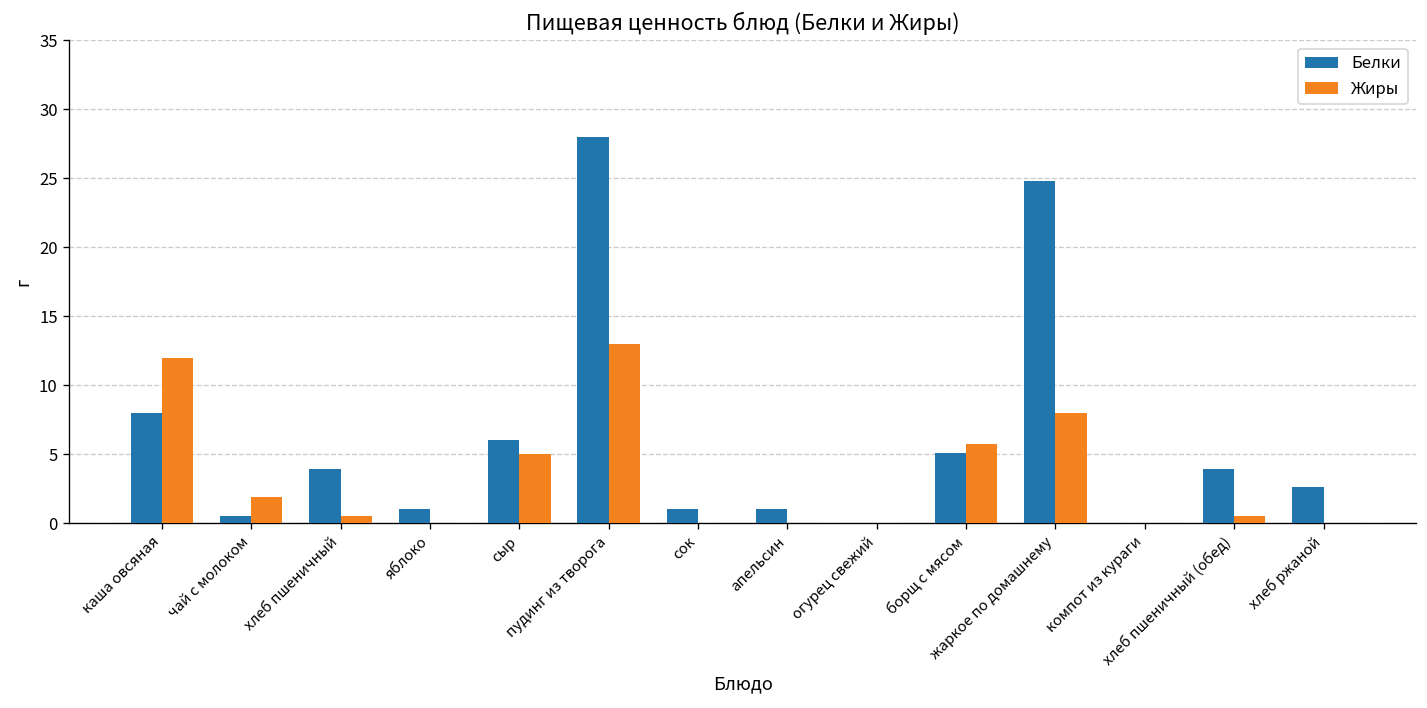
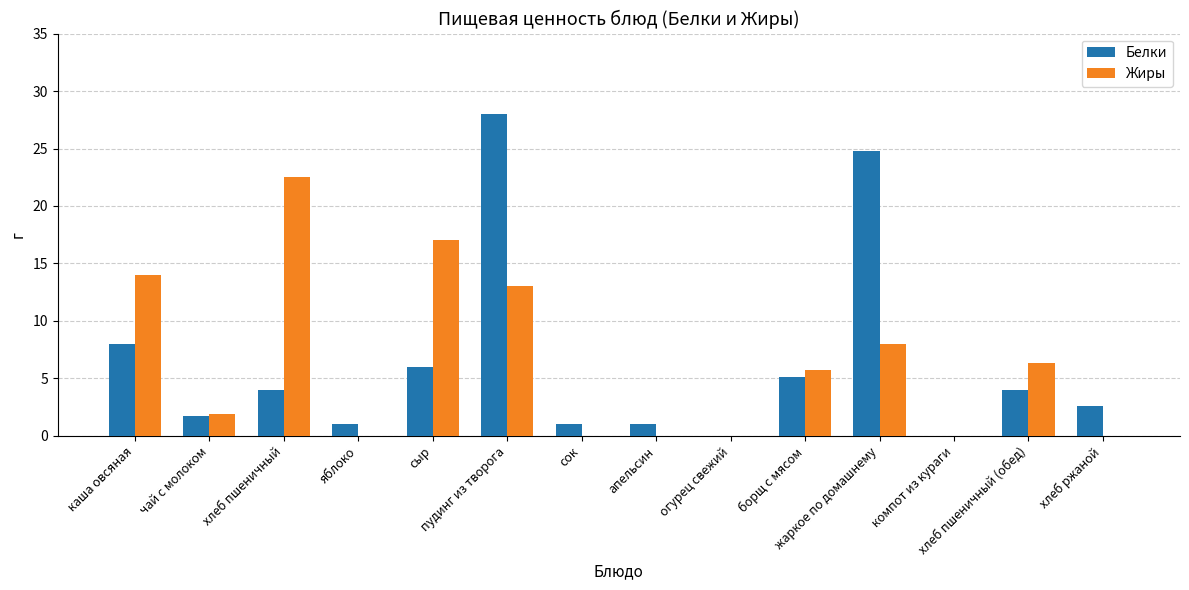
Жиры, каша овсяная: 12 -> 14
Белки, чай с молоком: 0.5 -> 1.7
Жиры, хлеб пшеничный: 0.5 -> 22.5
Жиры, сыр: 5 -> 17
Жиры, хлеб пшеничный (обед): 0.5 -> 6.3
